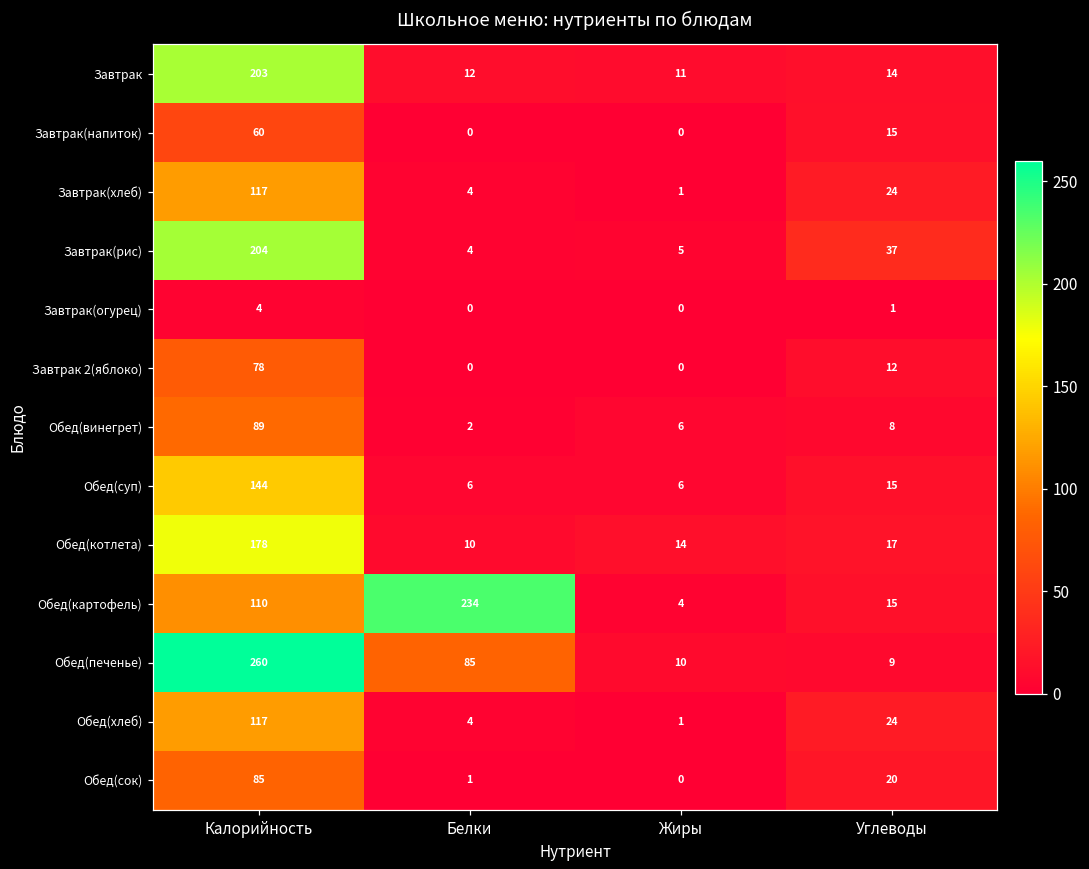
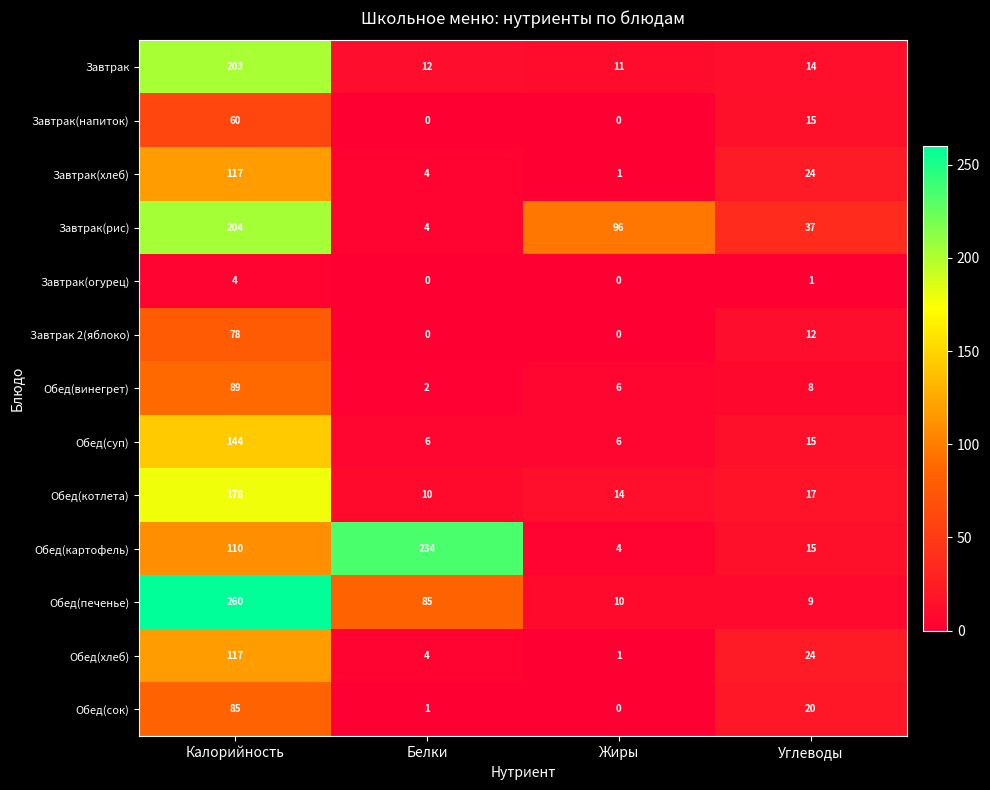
Завтрак(рис), Жиры: 5 -> 96
